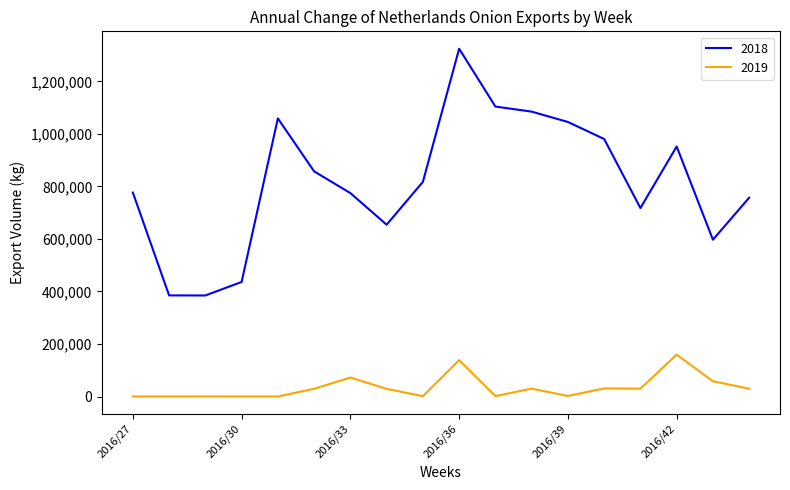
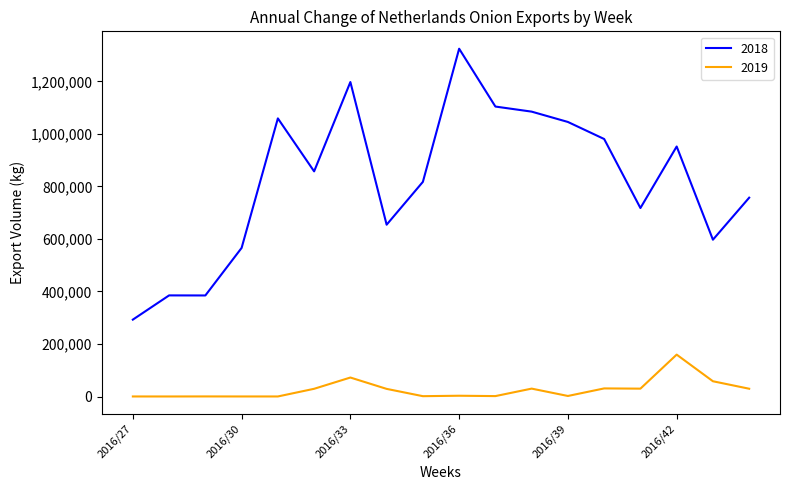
2018, 2016/27: 780,000 -> 290,000
2018, 2016/30: 440,000 -> 570,000
2018, 2016/33: 770,000 -> 1,200,000
2019, 2016/36: 140,000 -> 0
